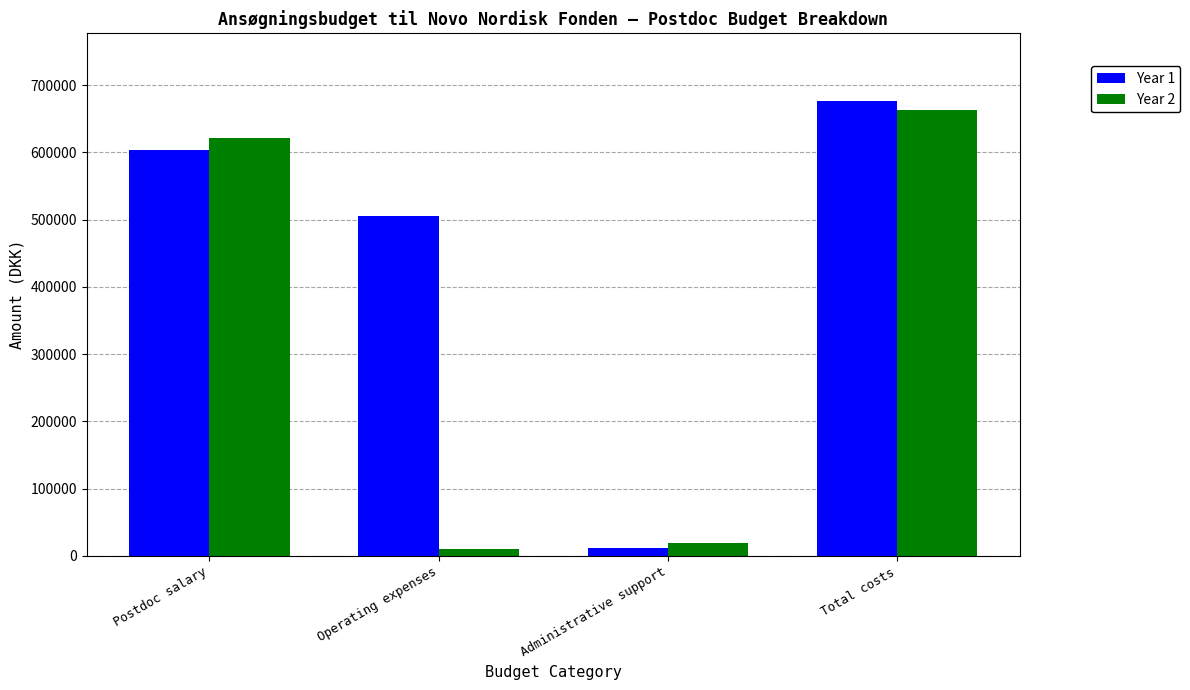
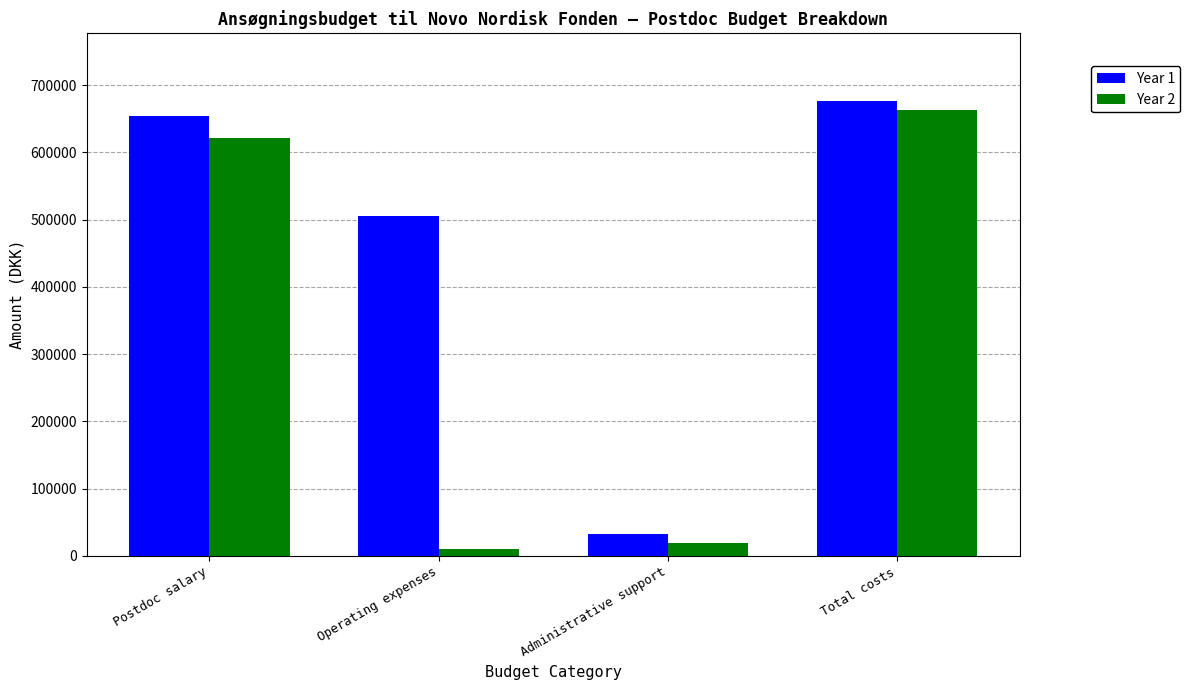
Year 1, Postdoc salary: 600000 -> 650000
Year 1, Administrative support: 10000 -> 30000
